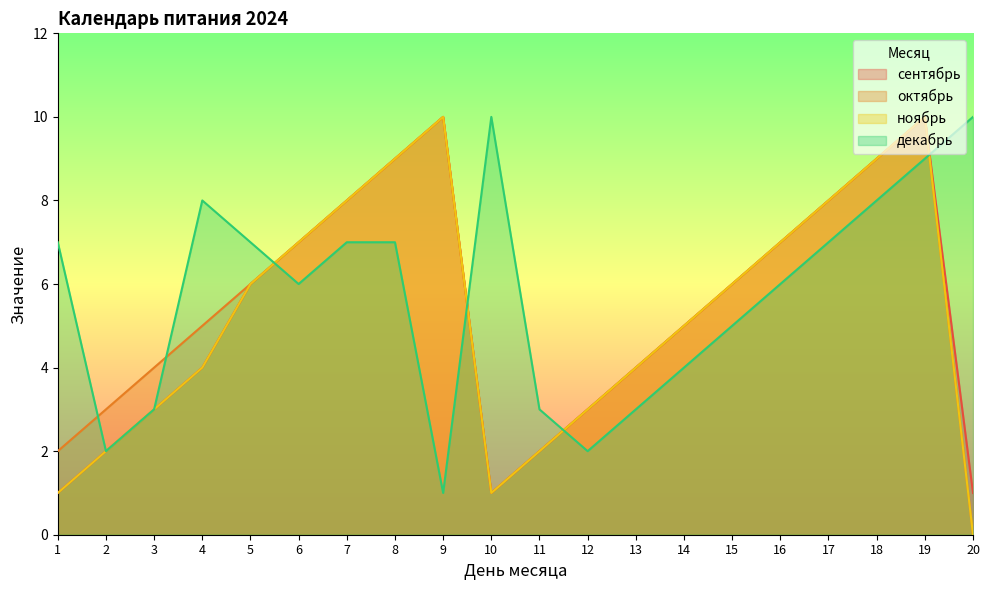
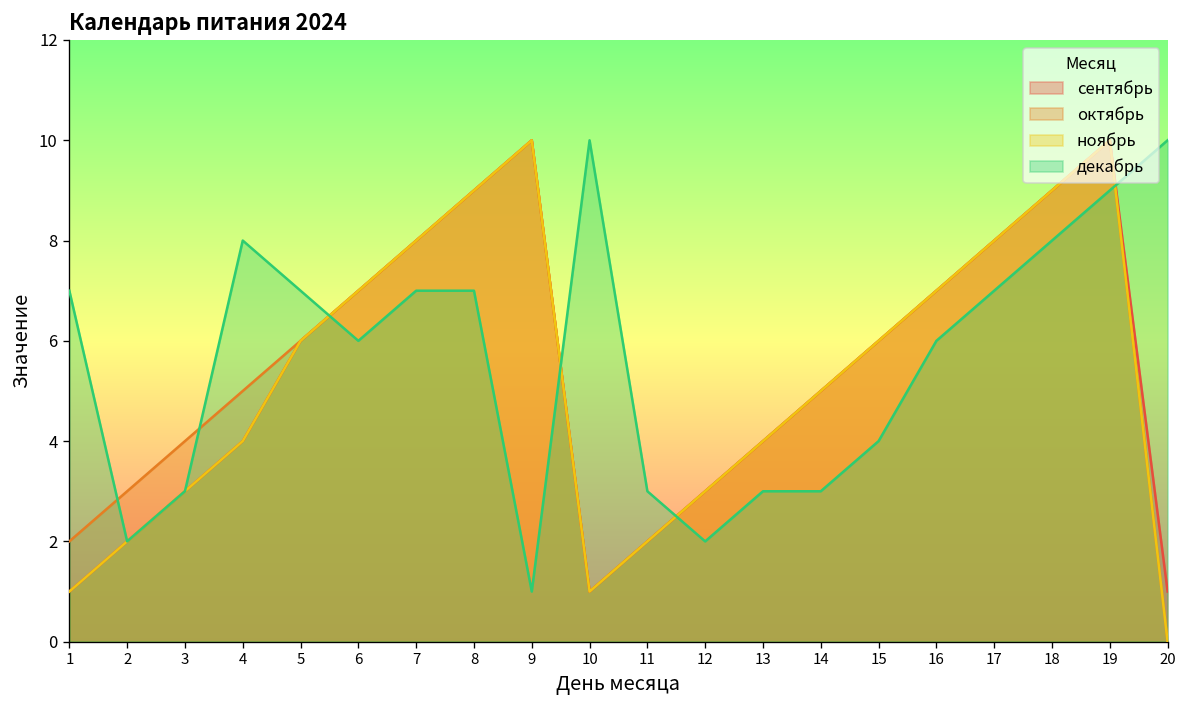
декабрь, 14: 4 -> 3
декабрь, 15: 5 -> 4
